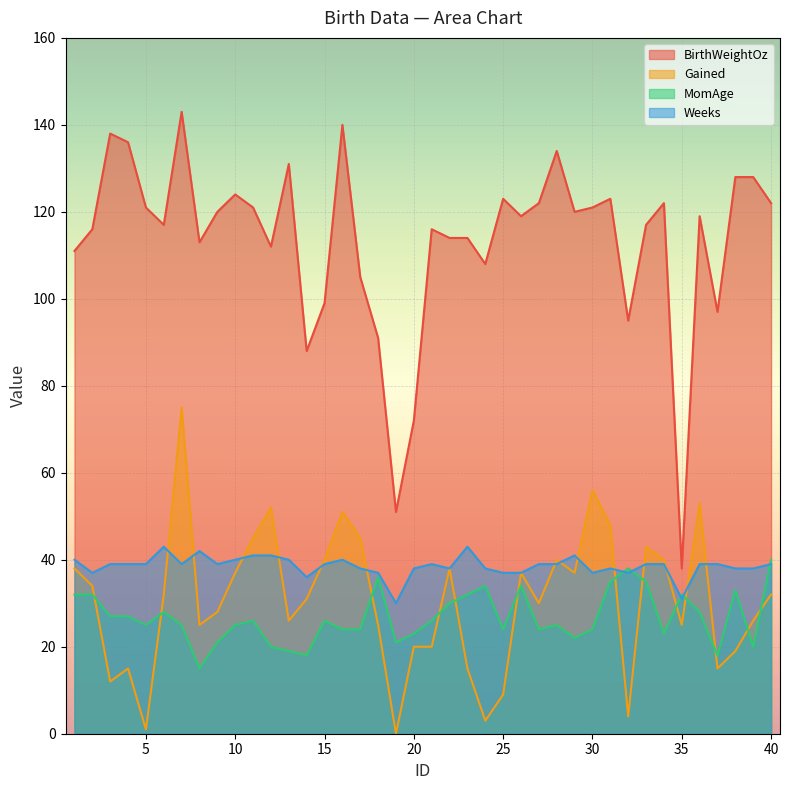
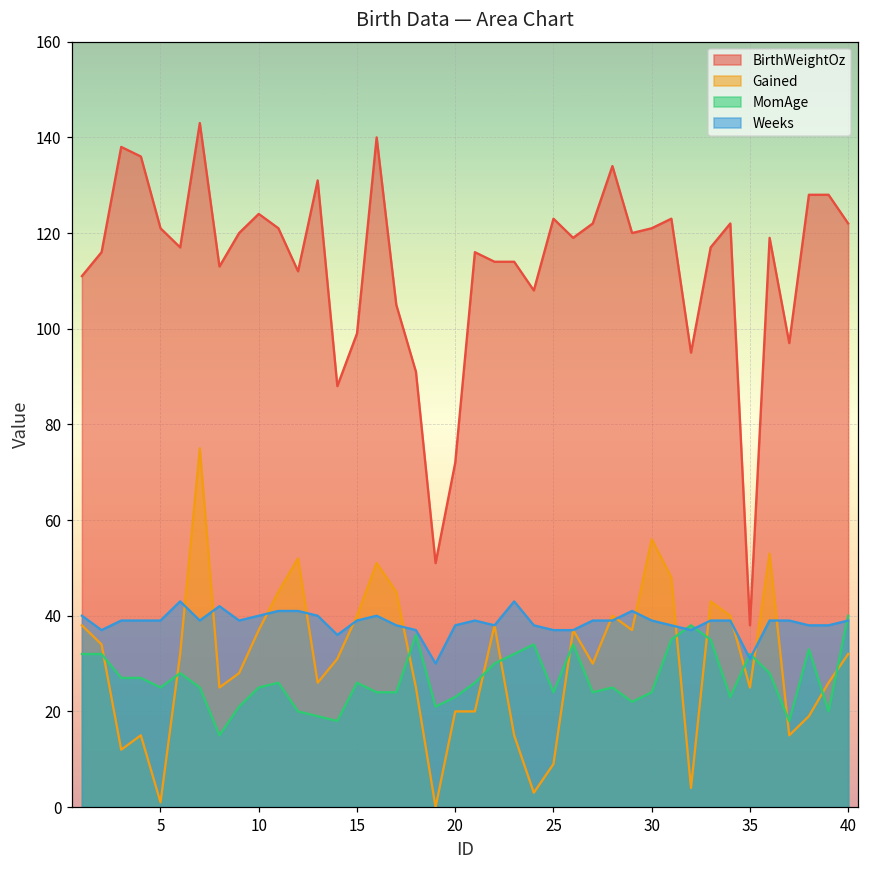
Weeks, 30: 37 -> 39
